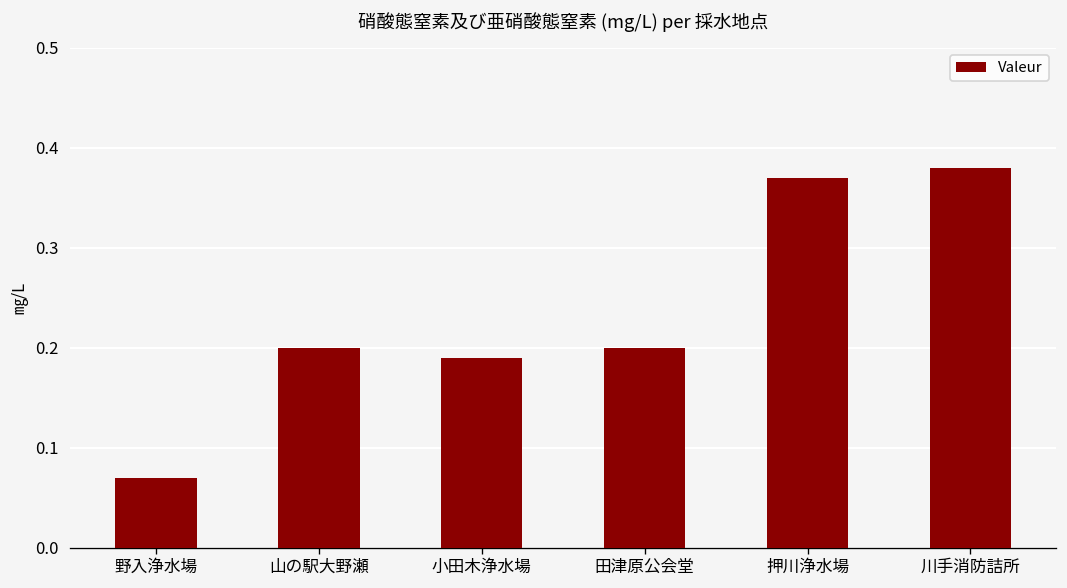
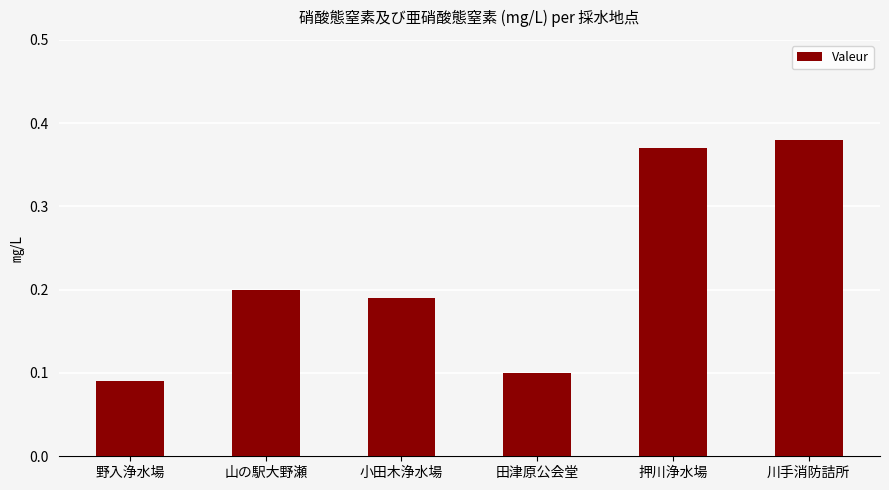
野入浄水場: 0.07 -> 0.09
田津原公会堂: 0.2 -> 0.1
